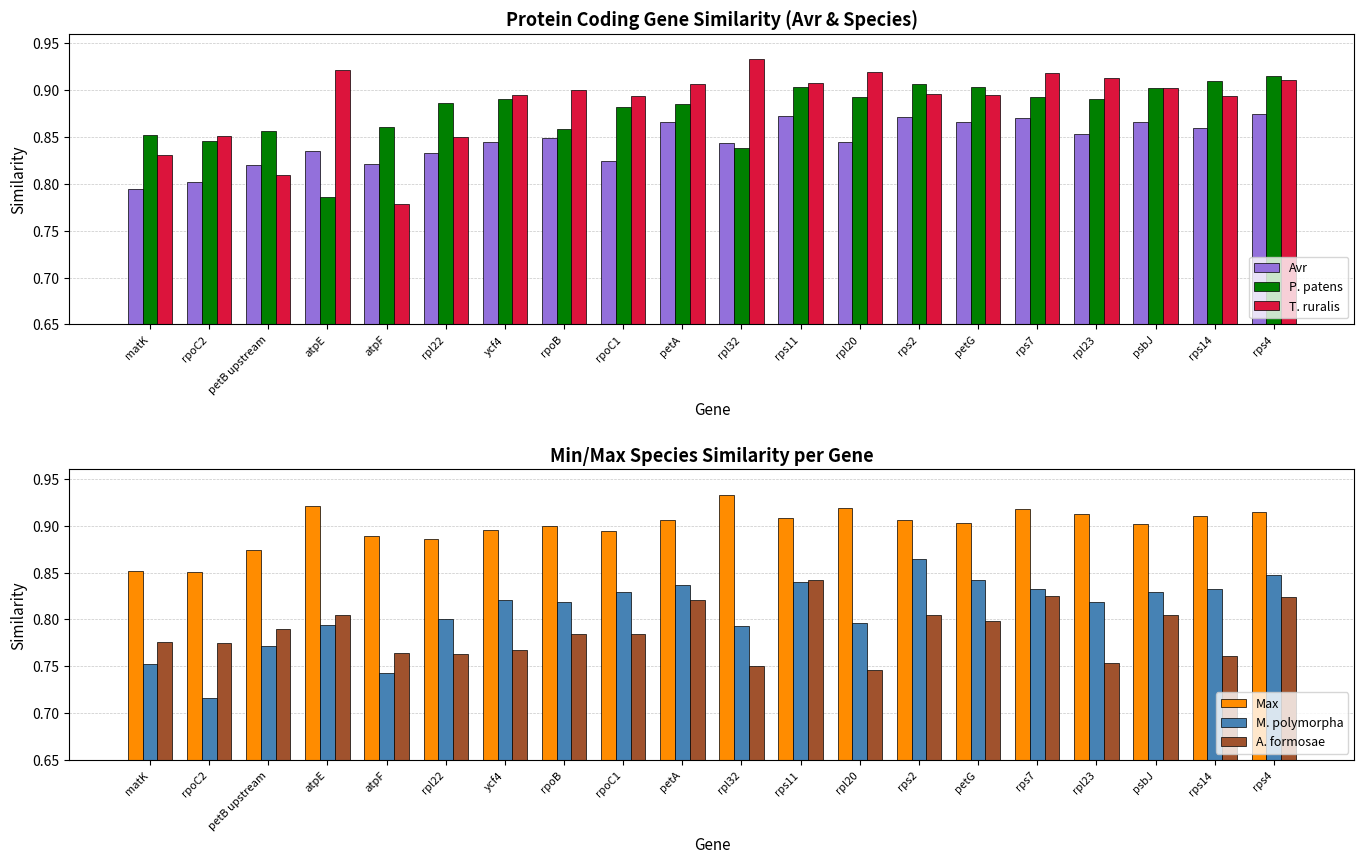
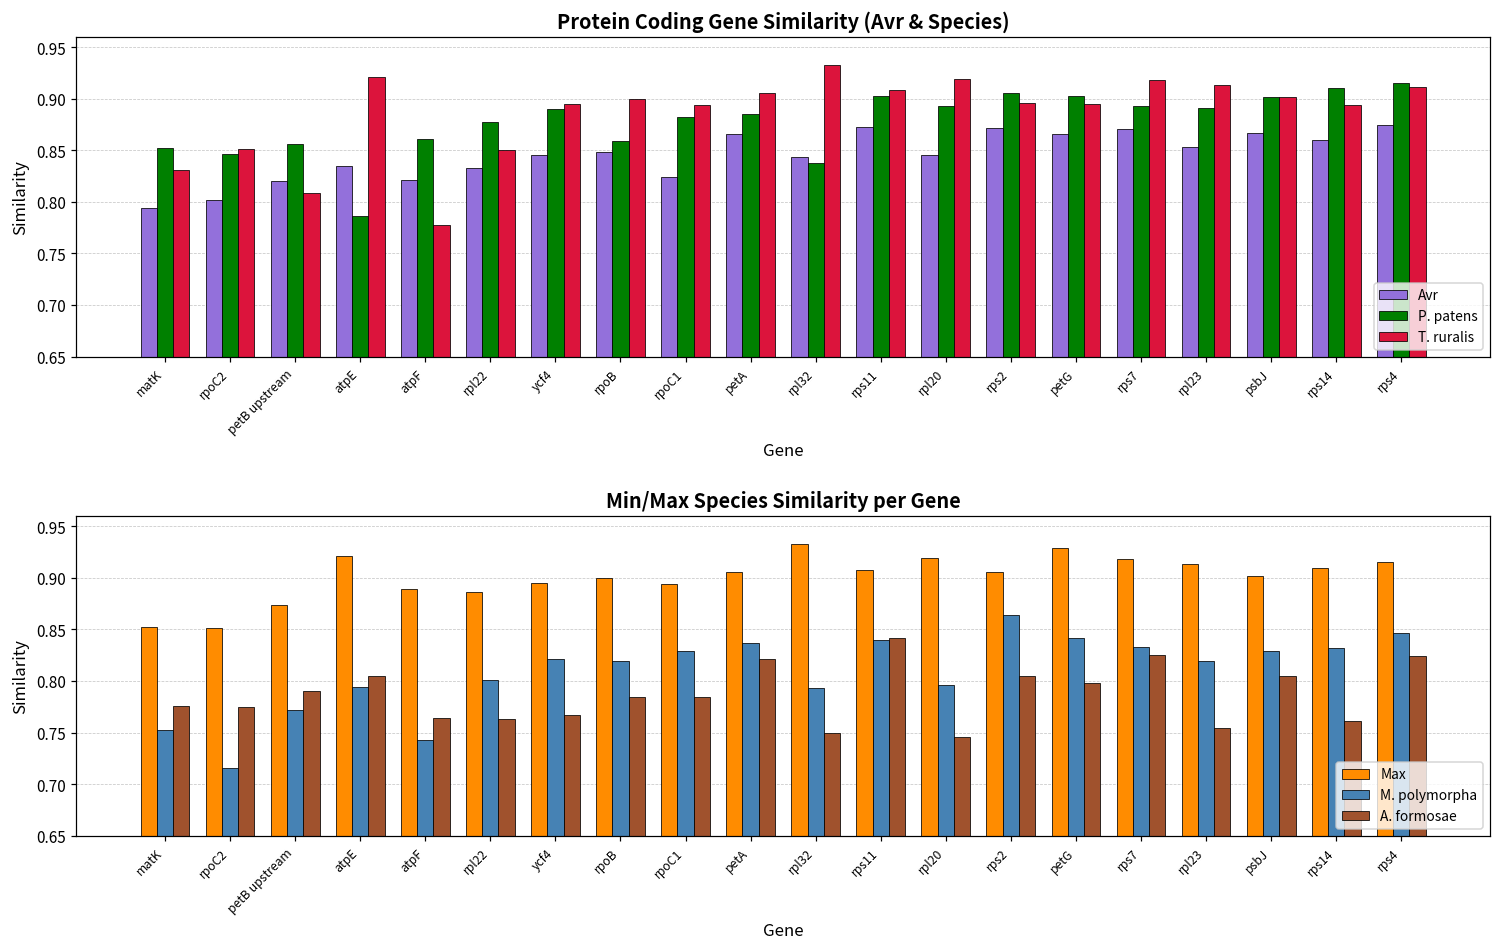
Protein Coding Gene Similarity (Avr & Species), P. patens, rpl22: 0.89 -> 0.88
Min/Max Species Similarity per Gene, Max, petG: 0.90 -> 0.93
